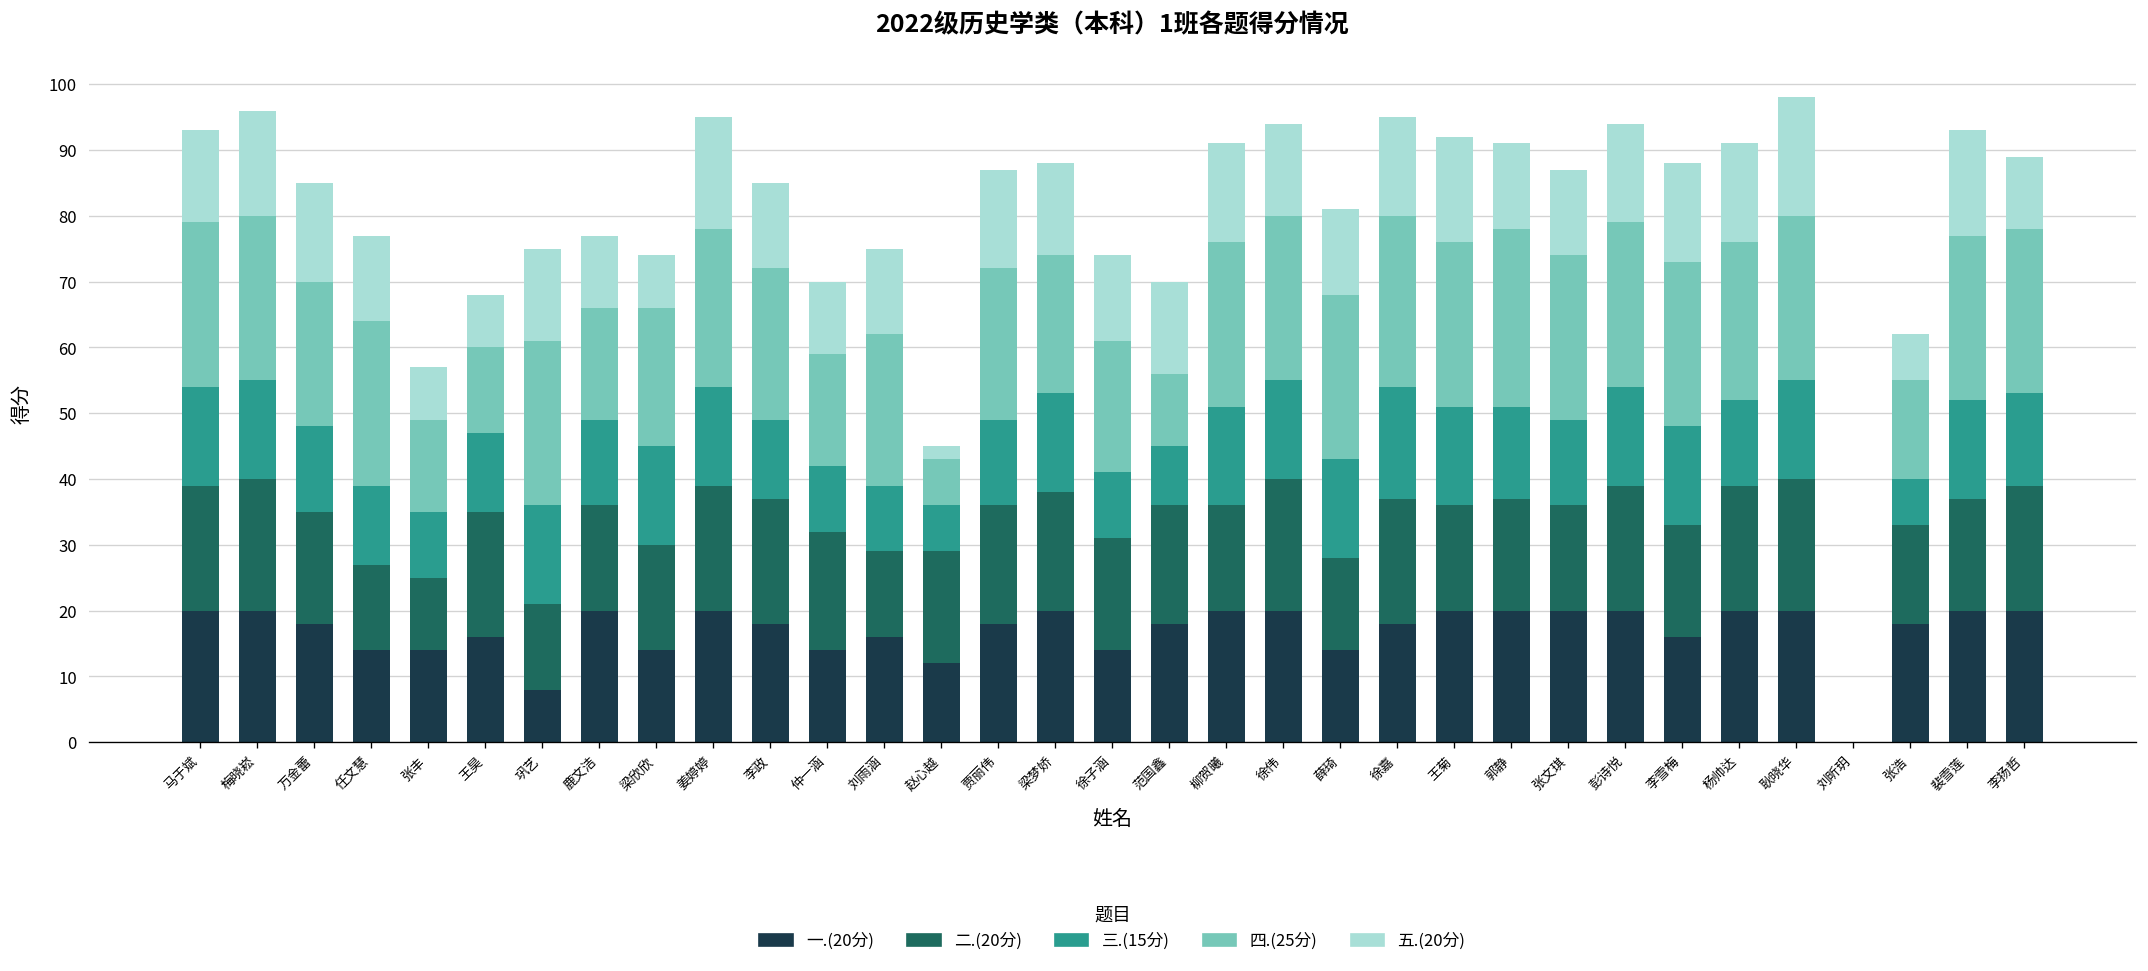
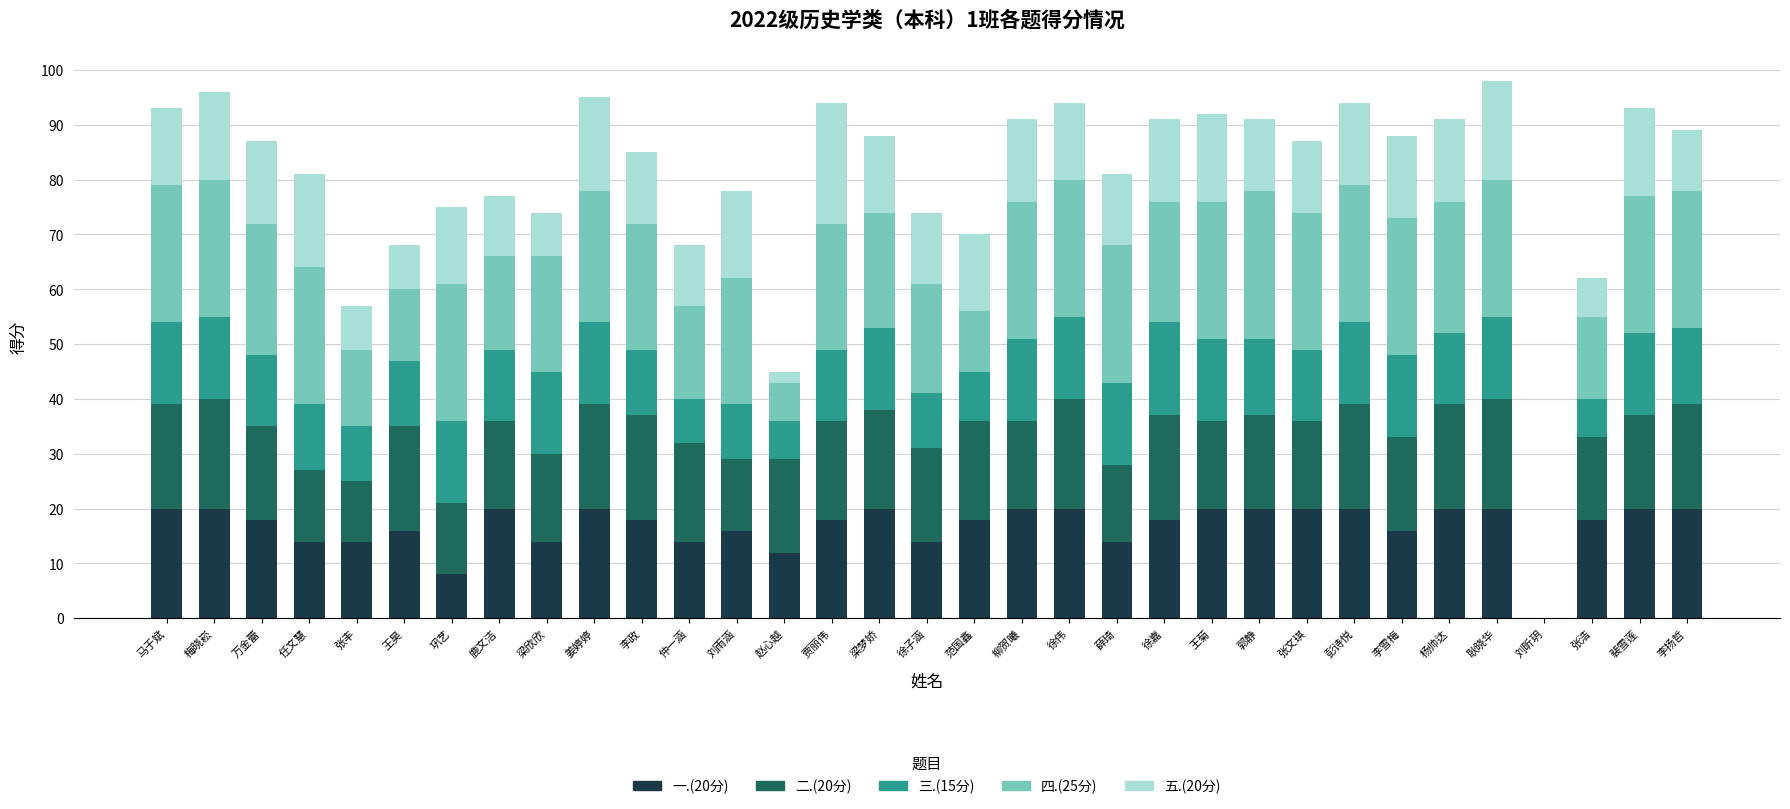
四.(25分), 万金蕾: 22 -> 24
五.(20分), 任文慧: 13 -> 17
三.(15分), 仲一涵: 10 -> 8
五.(20分), 刘雨涵: 13 -> 16
五.(20分), 贾丽伟: 15 -> 22
四.(25分), 徐嘉: 26 -> 22
